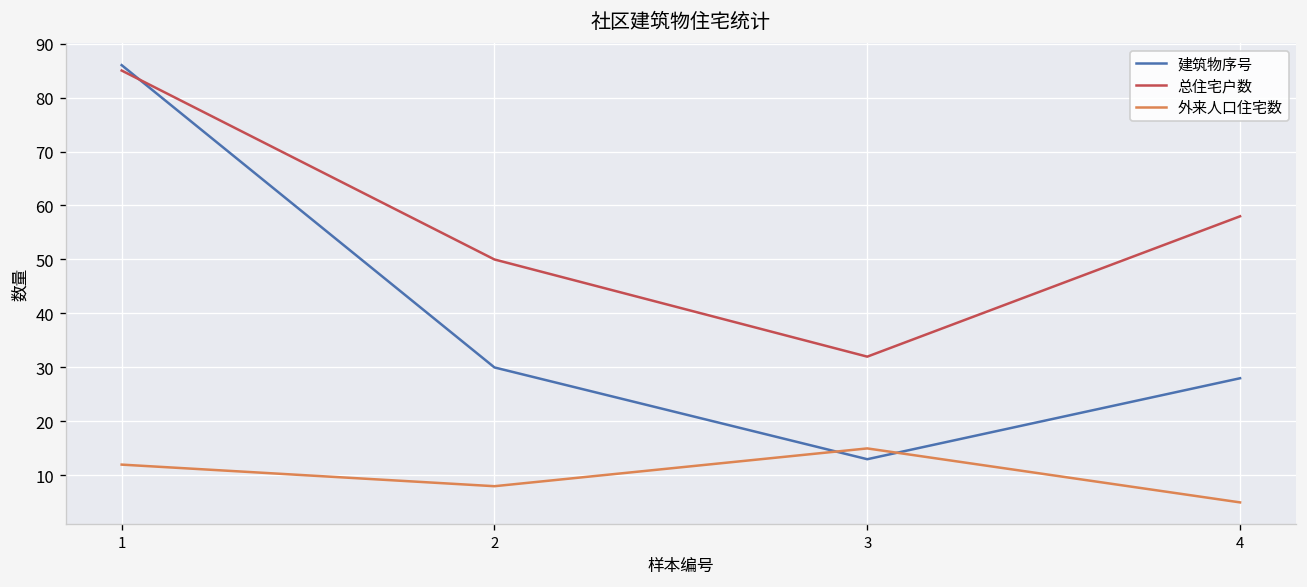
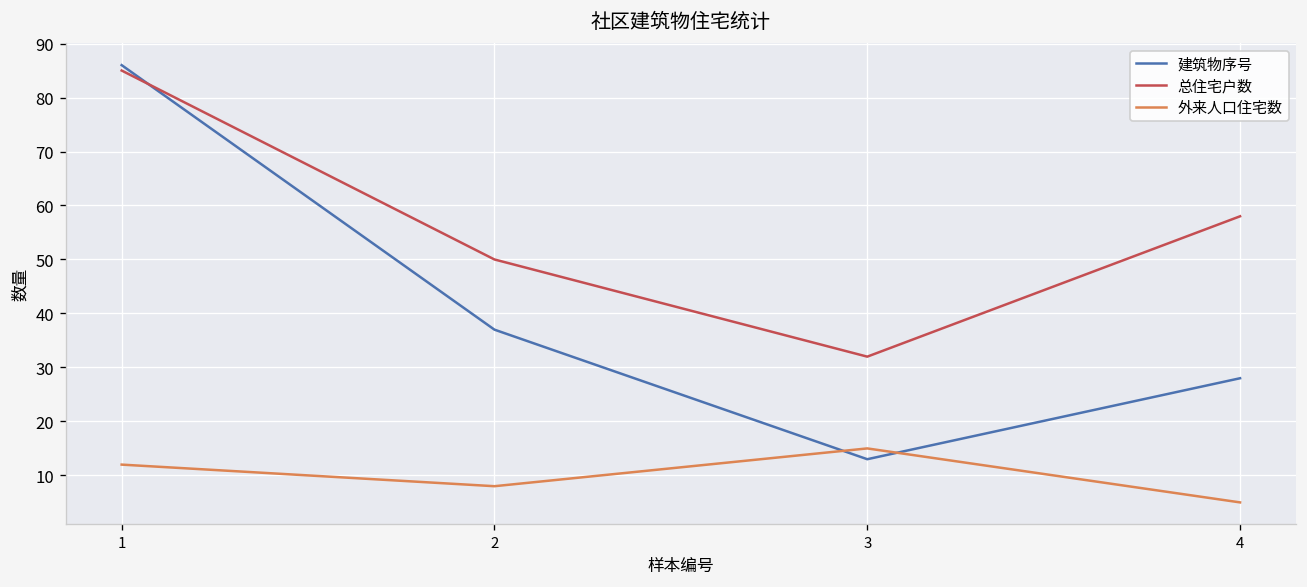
建筑物序号, 2: 30 -> 37
